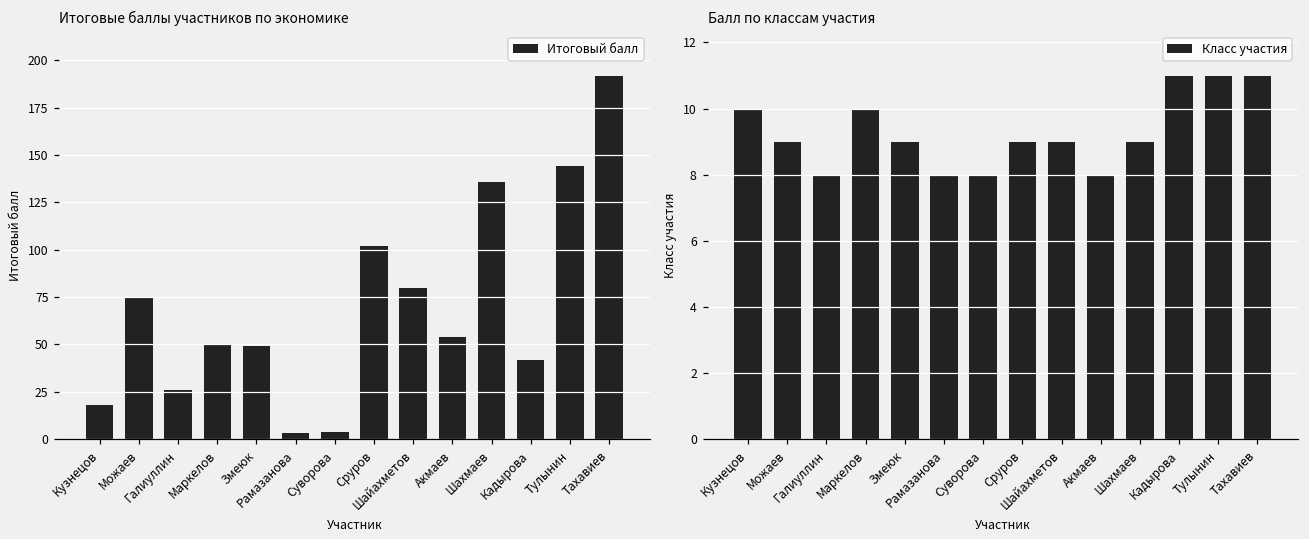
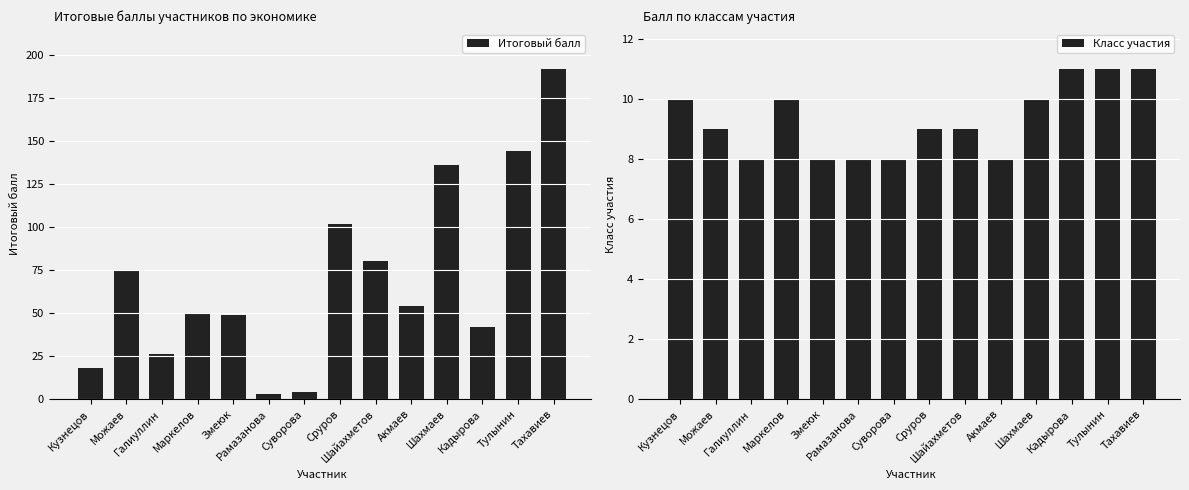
Балл по классам участия, Змеюк: 9 -> 8
Балл по классам участия, Шахмаев: 9 -> 10
